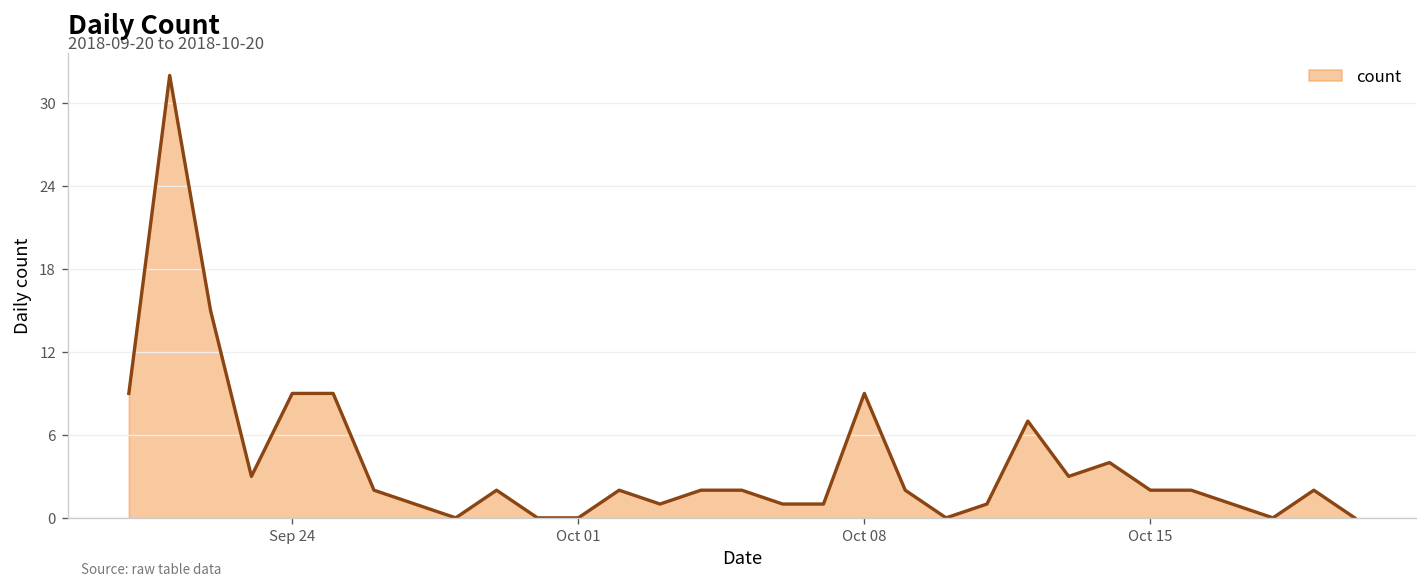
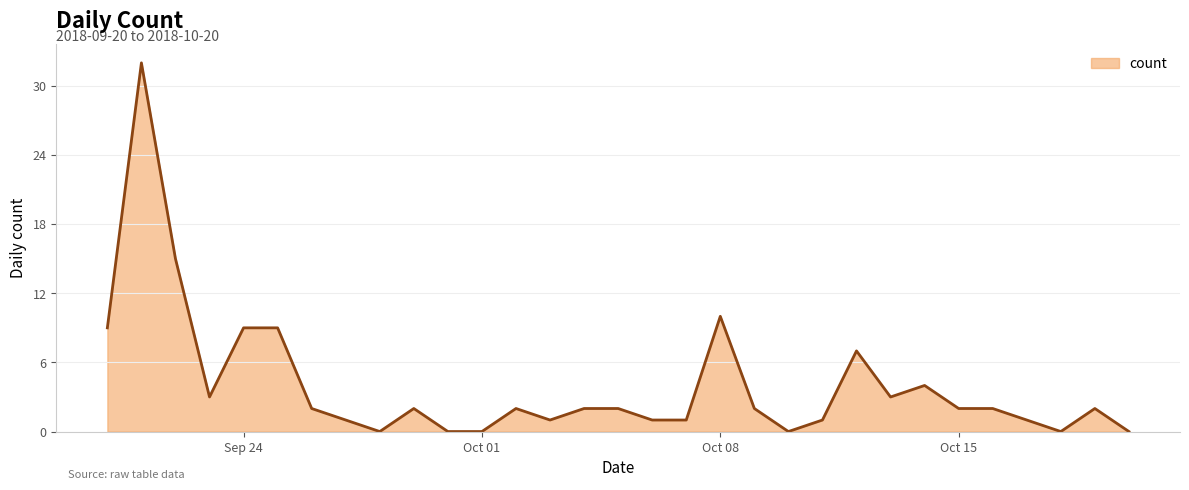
Oct 08: 9 -> 10
